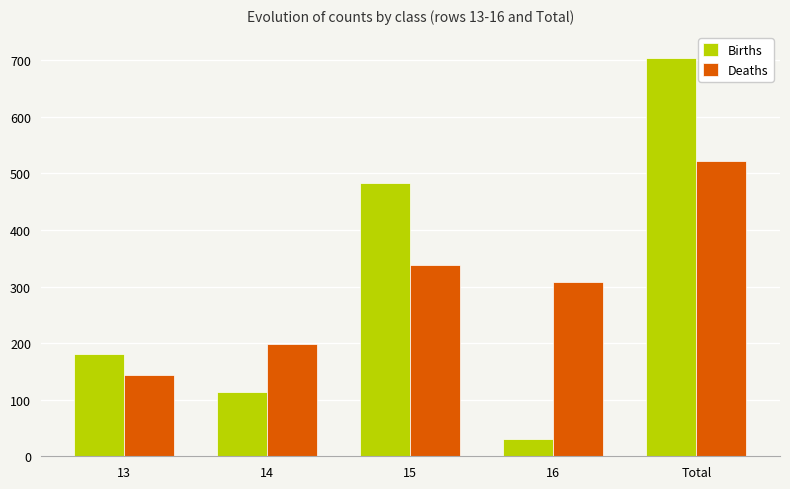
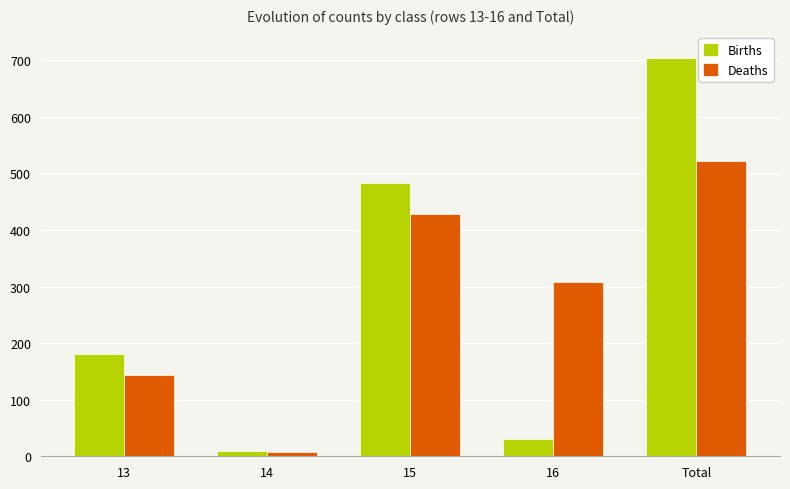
Births, 14: 110 -> 10
Deaths, 14: 200 -> 10
Deaths, 15: 340 -> 430
